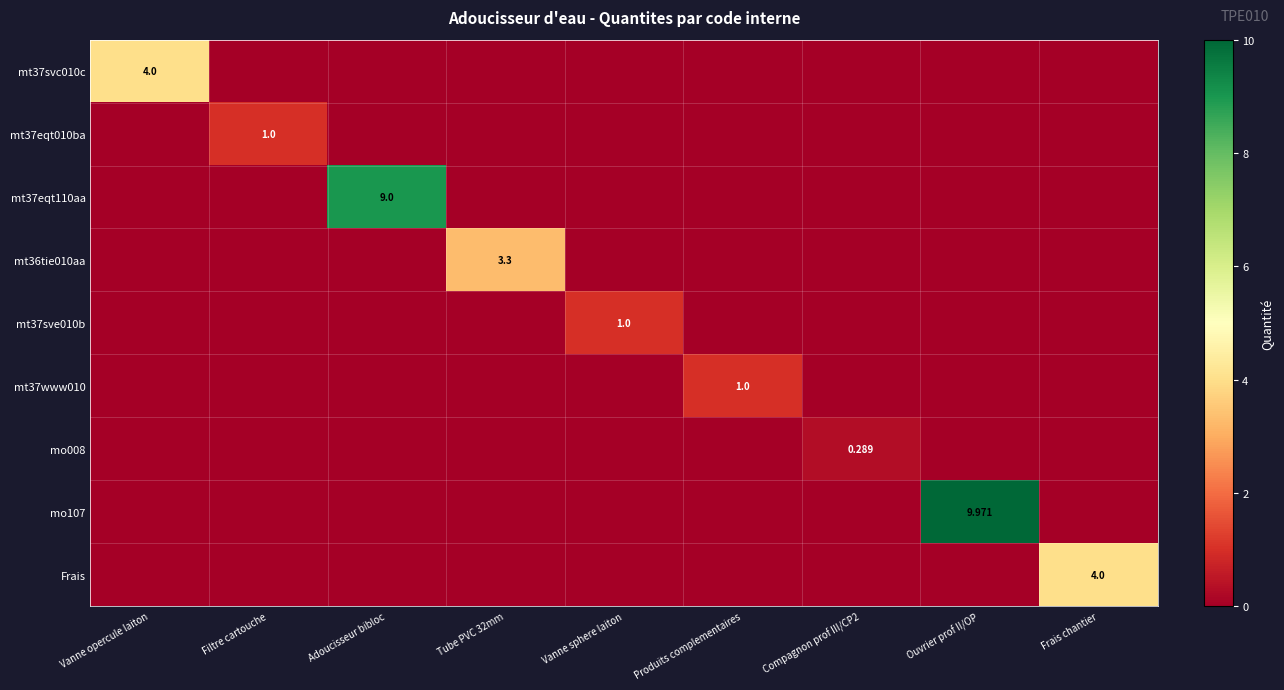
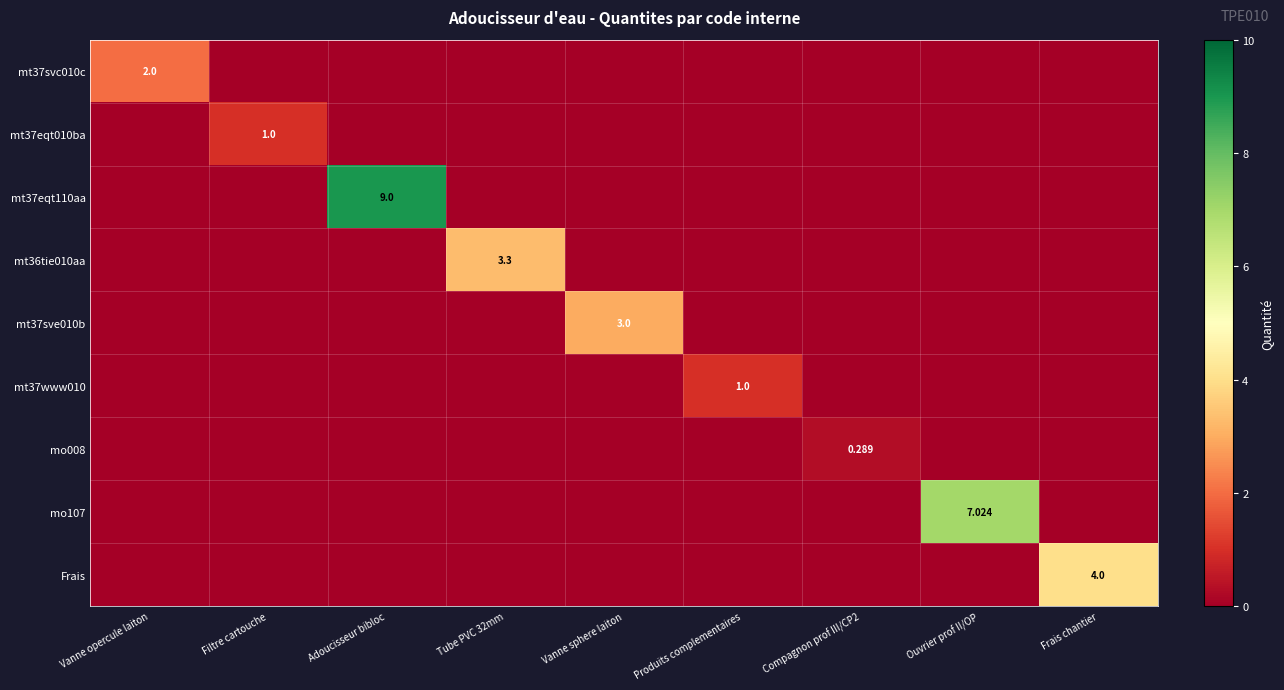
mt37svc010c, Vanne opercule laiton: 4.0 -> 2.0
mt37sve010b, Vanne sphere laiton: 1.0 -> 3.0
mo107, Ouvrier prof II/OP: 9.971 -> 7.024
